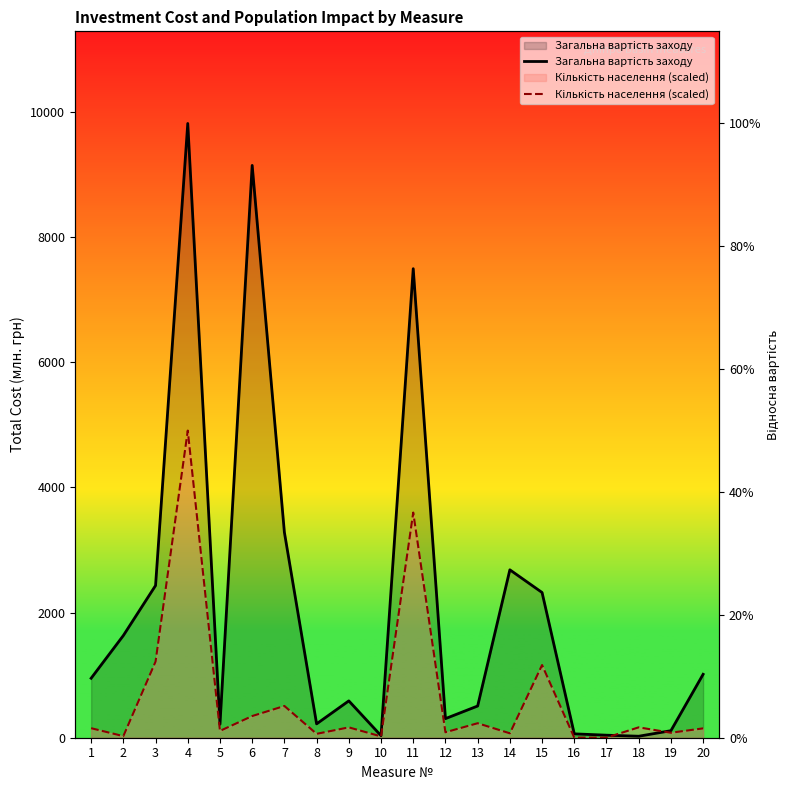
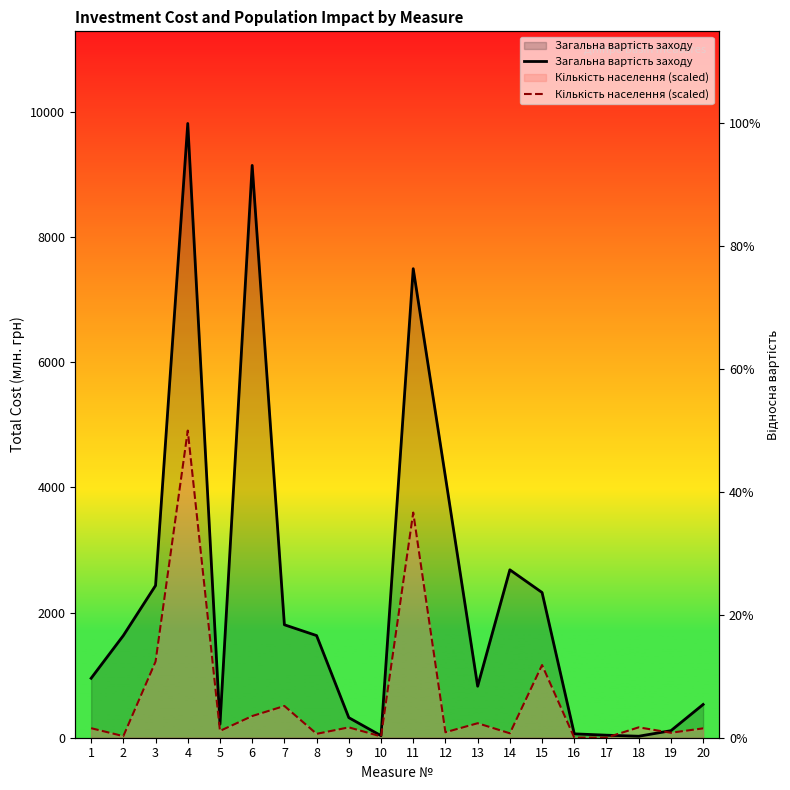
Загальна вартість заходу, 7: 3300 -> 1800
Загальна вартість заходу, 8: 200 -> 1600
Загальна вартість заходу, 9: 600 -> 300
Загальна вартість заходу, 12: 300 -> 4200
Загальна вартість заходу, 13: 500 -> 800
Загальна вартість заходу, 20: 1000 -> 500
